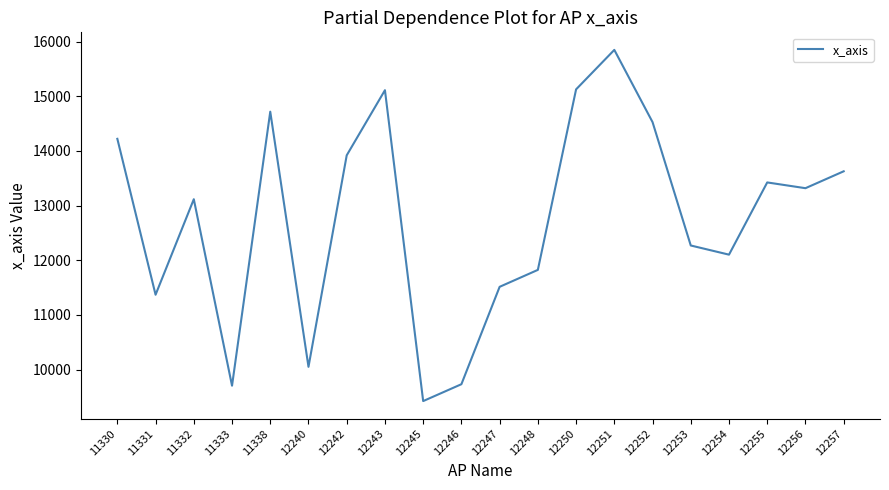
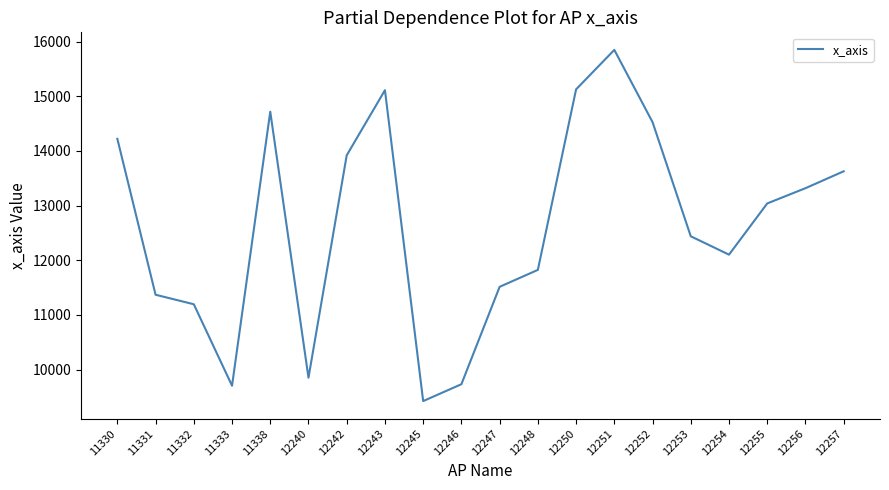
11332: 13100 -> 11200
12240: 10100 -> 9900
12253: 12300 -> 12400
12255: 13400 -> 13000
